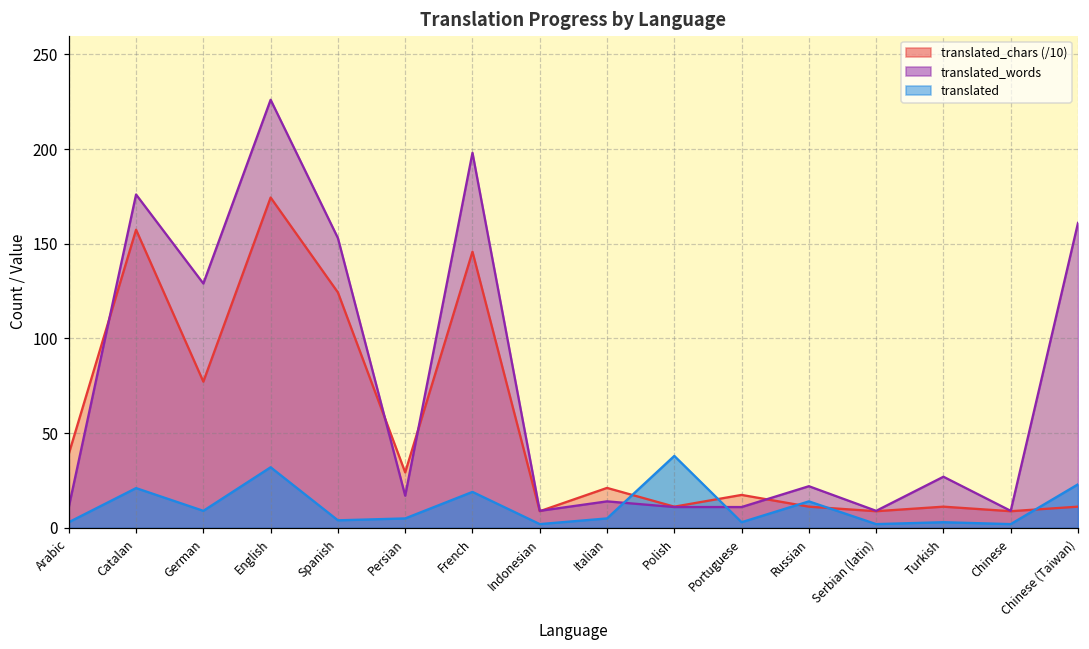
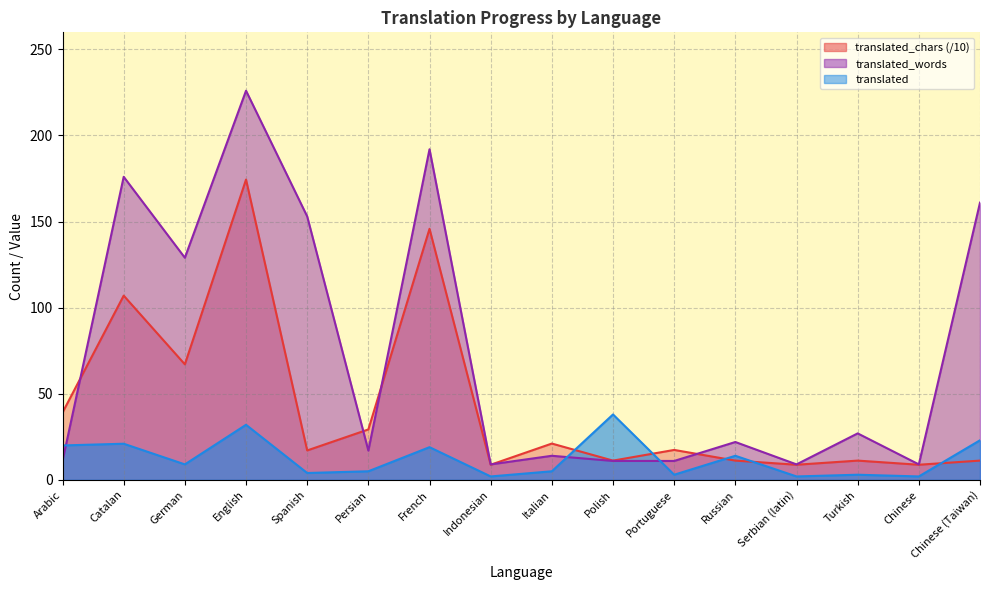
translated, Arabic: 3 -> 20
translated_chars (/10), Catalan: 157 -> 107
translated_chars (/10), German: 77 -> 67
translated_chars (/10), Spanish: 124 -> 17
translated_words, French: 198 -> 192
